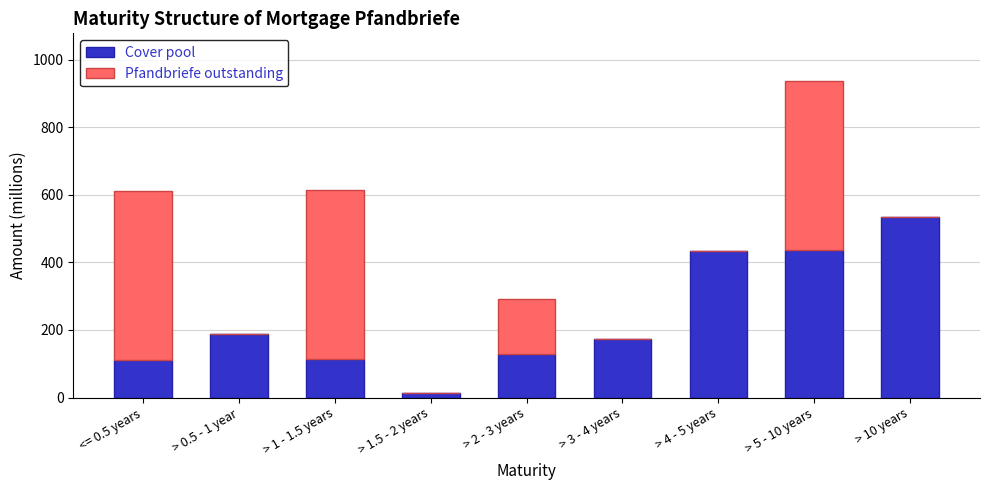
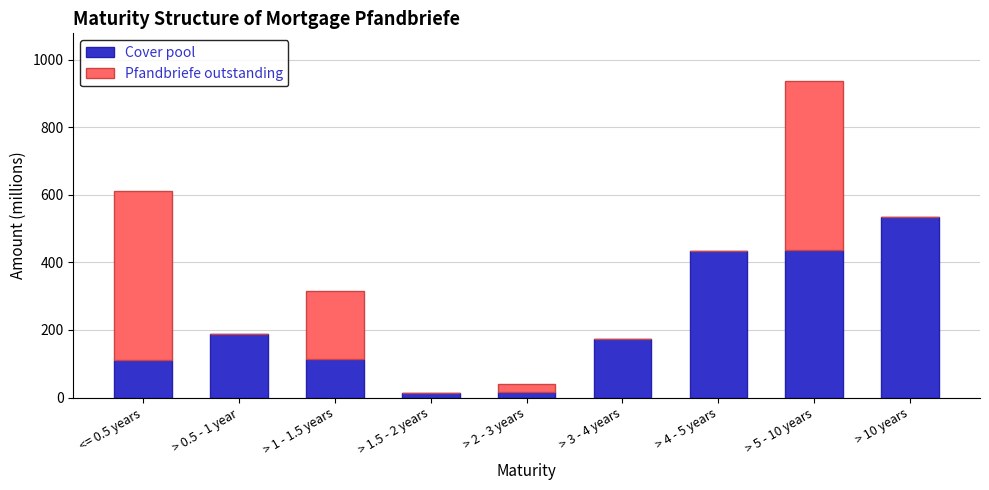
Pfandbriefe outstanding, > 1 - 1.5 years: 500 -> 200
Cover pool, > 2 - 3 years: 130 -> 20
Pfandbriefe outstanding, > 2 - 3 years: 160 -> 30
